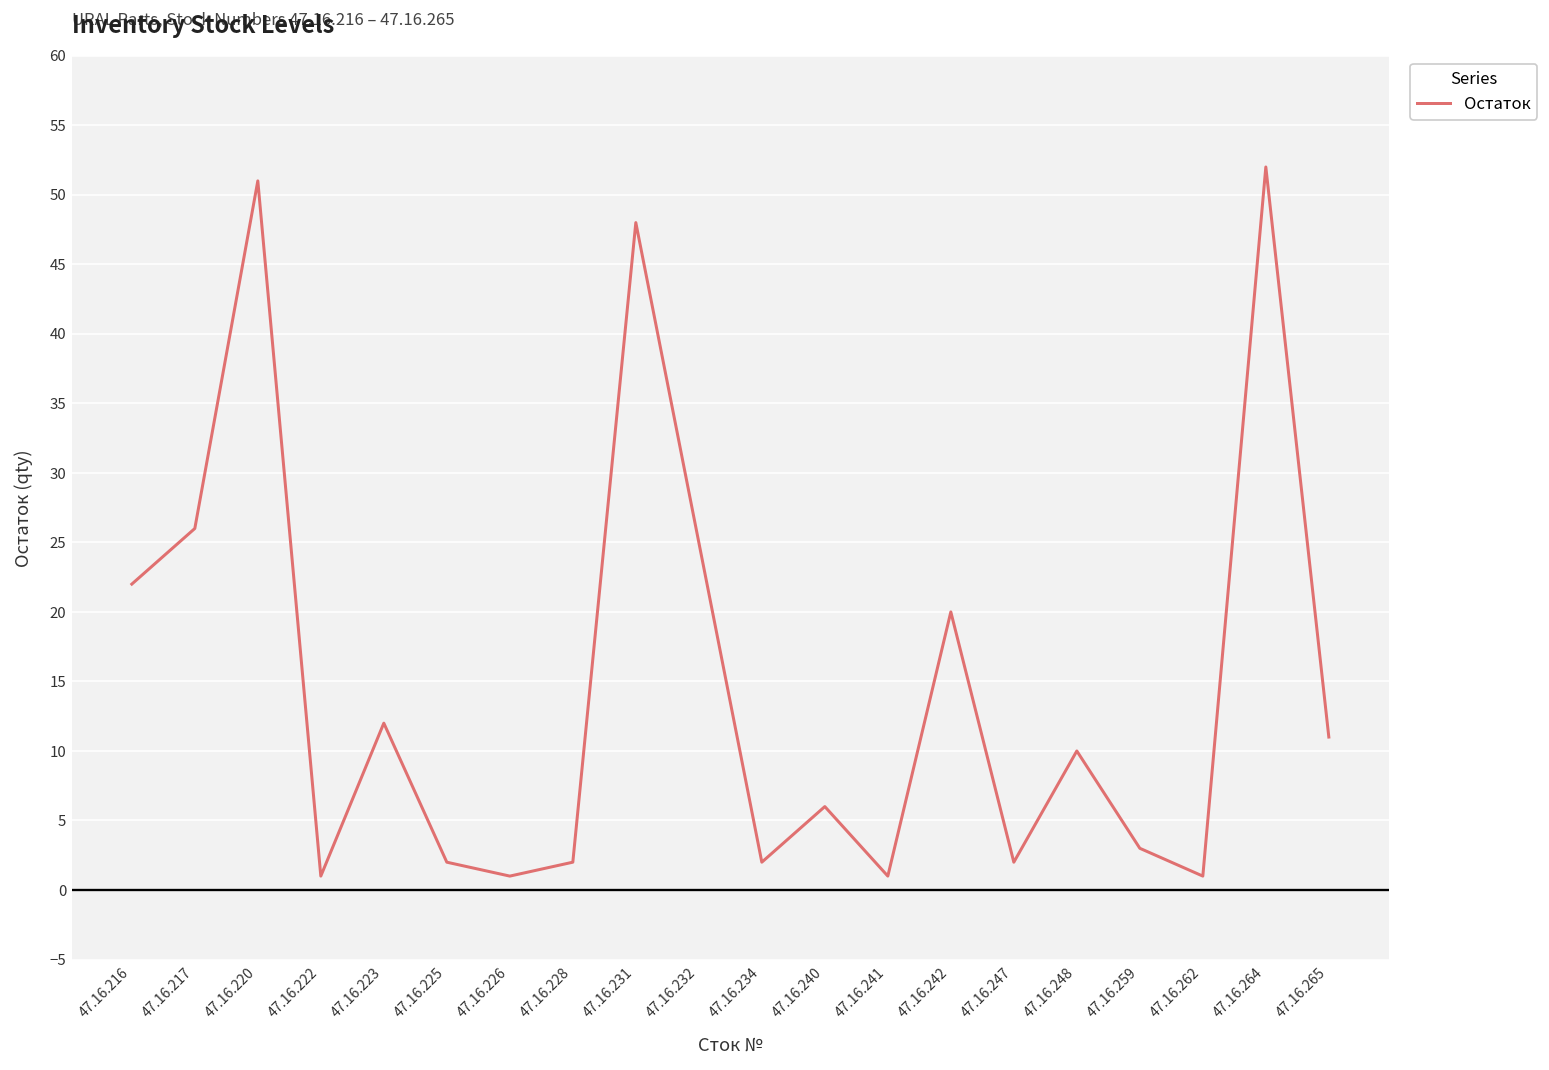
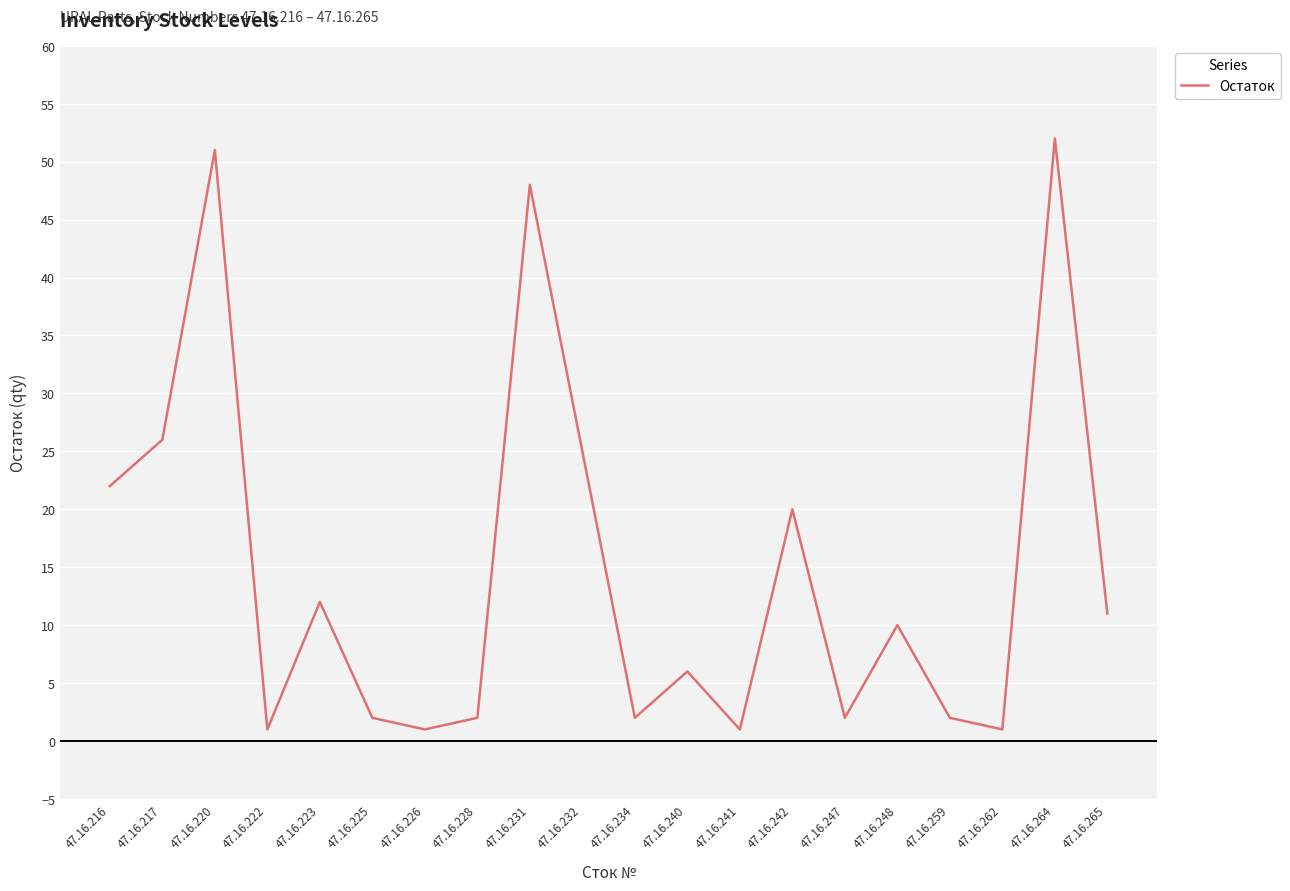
47.16.259: 3 -> 2
